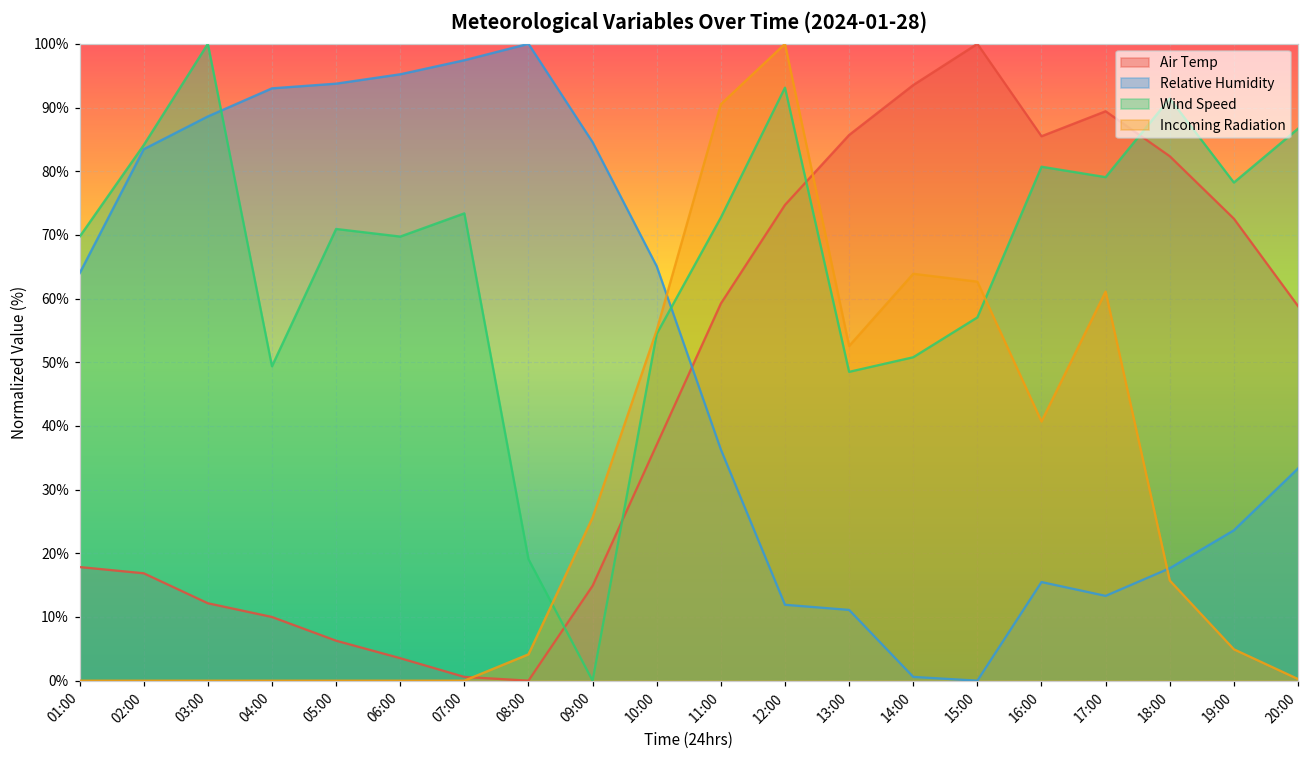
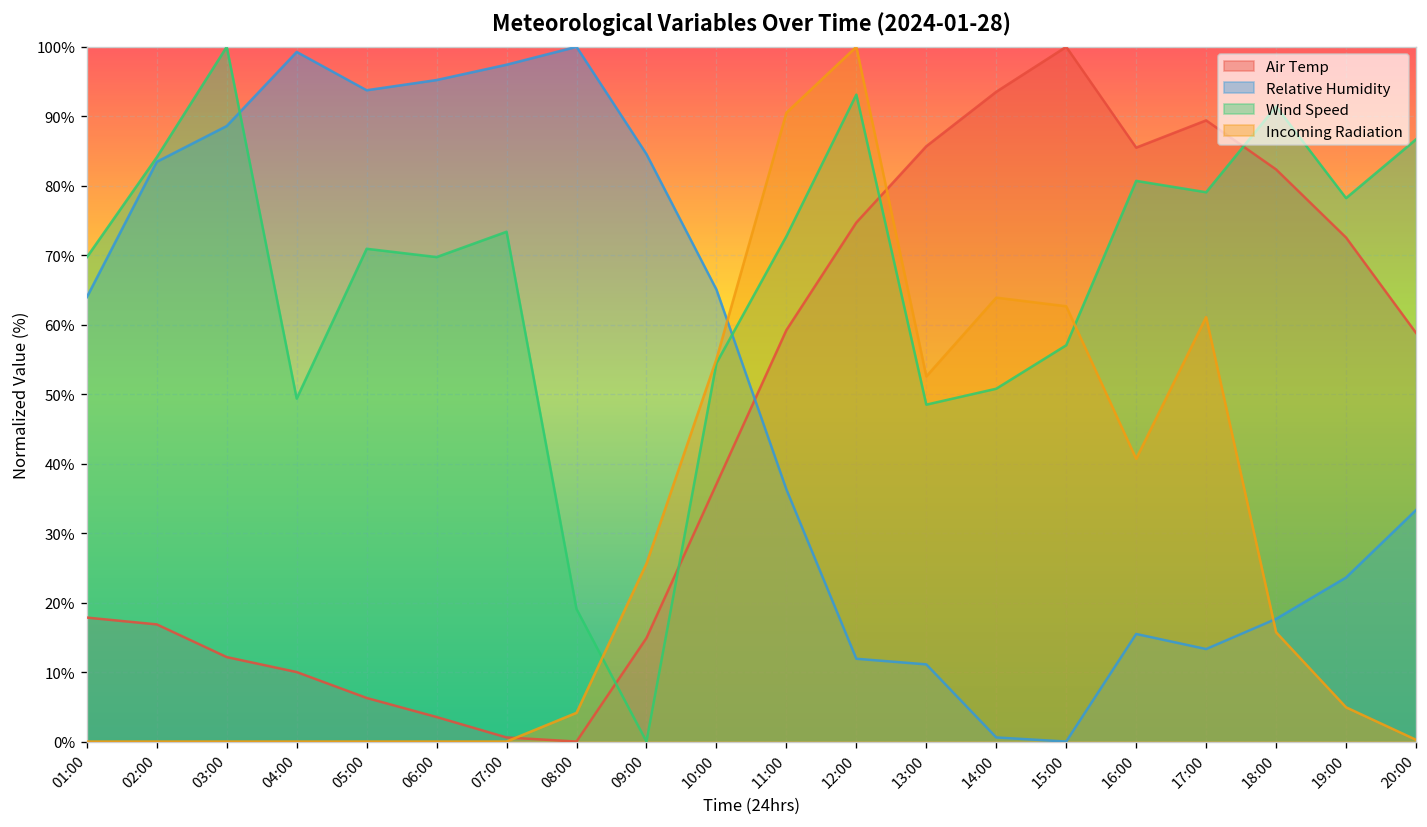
Relative Humidity, 04:00: 93% -> 99%
